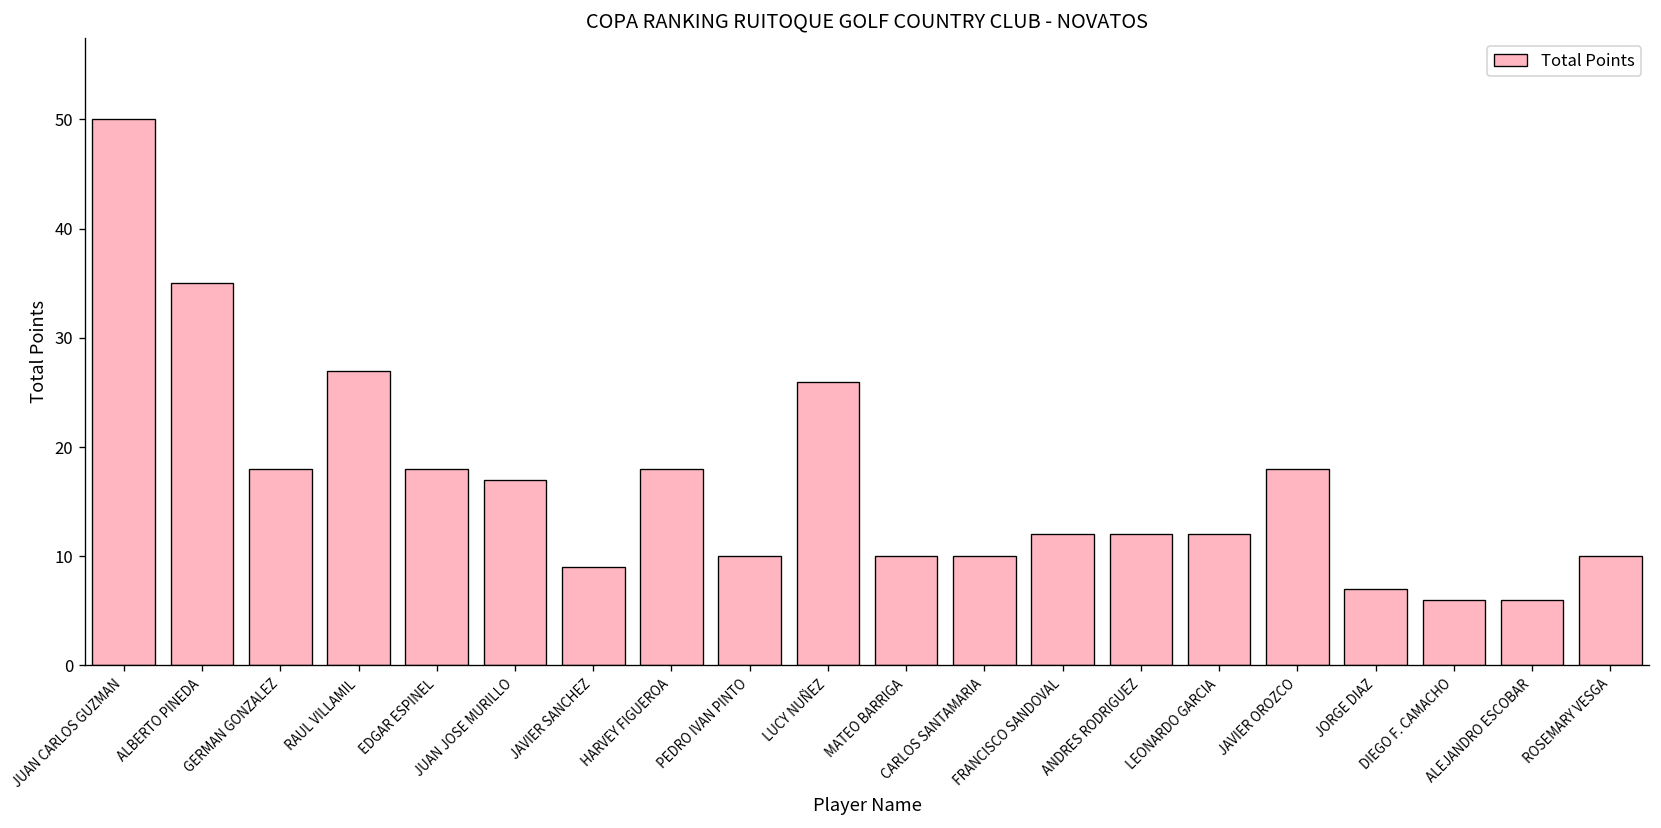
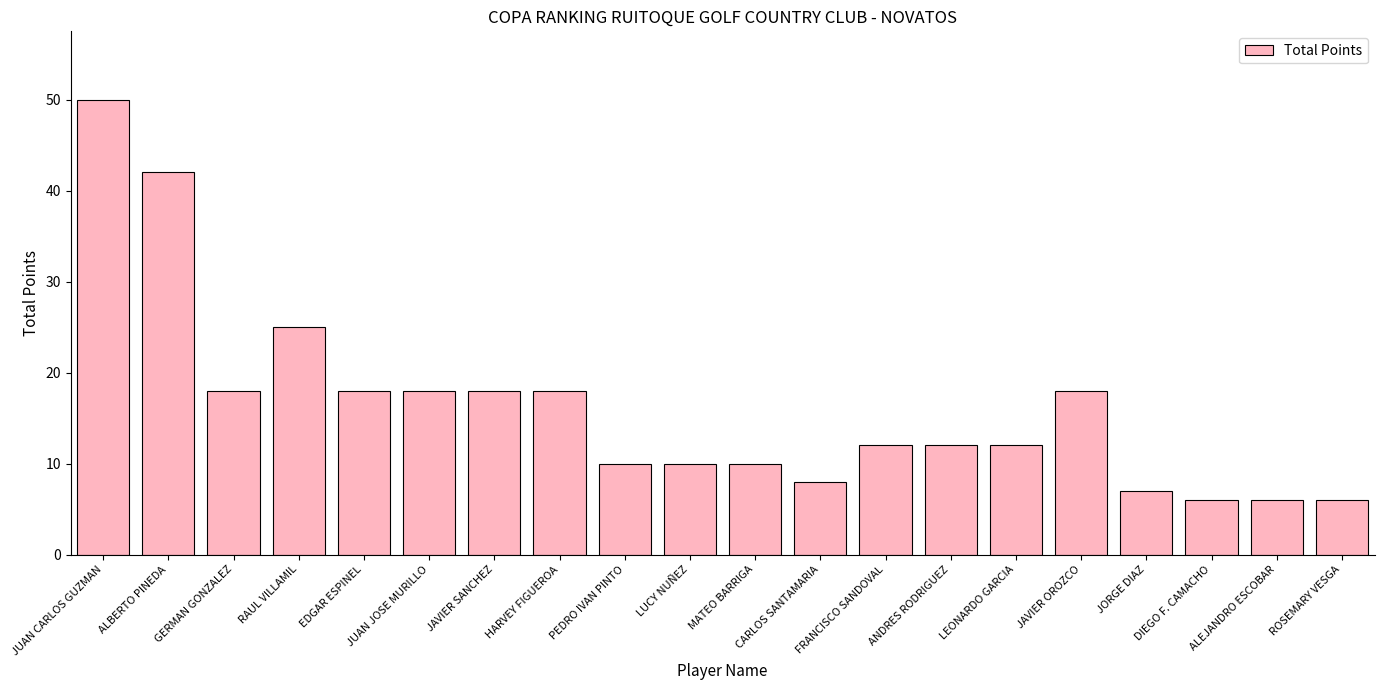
ALBERTO PINEDA: 35 -> 42
RAUL VILLAMIL: 27 -> 25
JUAN JOSE MURILLO: 17 -> 18
JAVIER SANCHEZ: 9 -> 18
LUCY NUÑEZ: 26 -> 10
CARLOS SANTAMARIA: 10 -> 8
ROSEMARY VESGA: 10 -> 6
